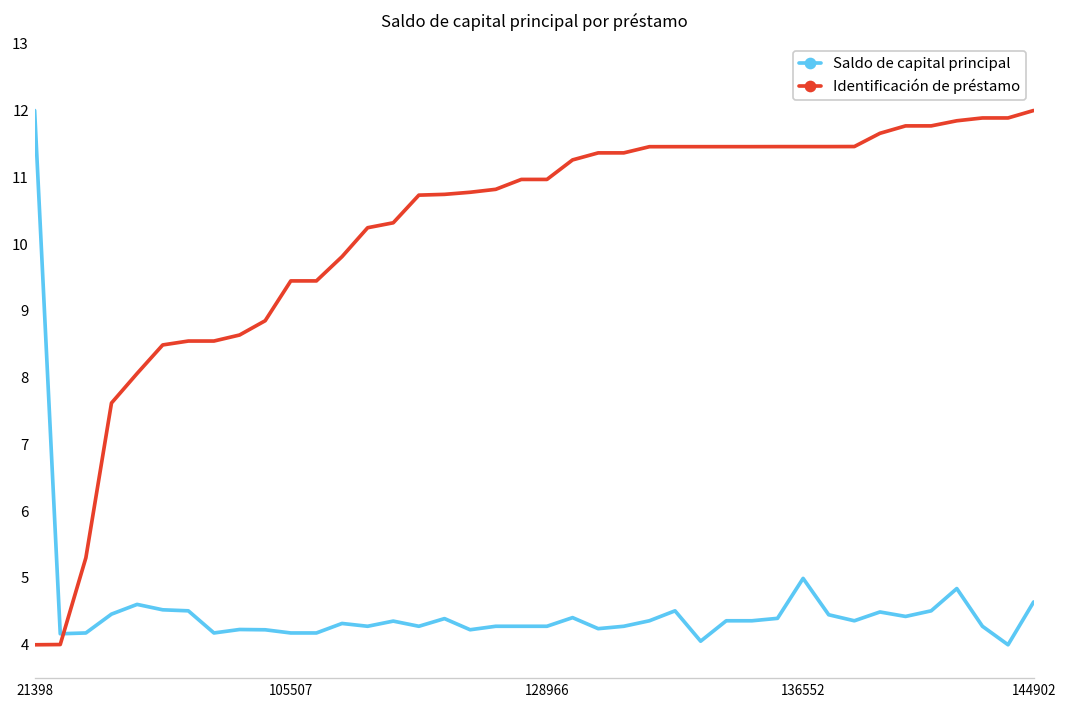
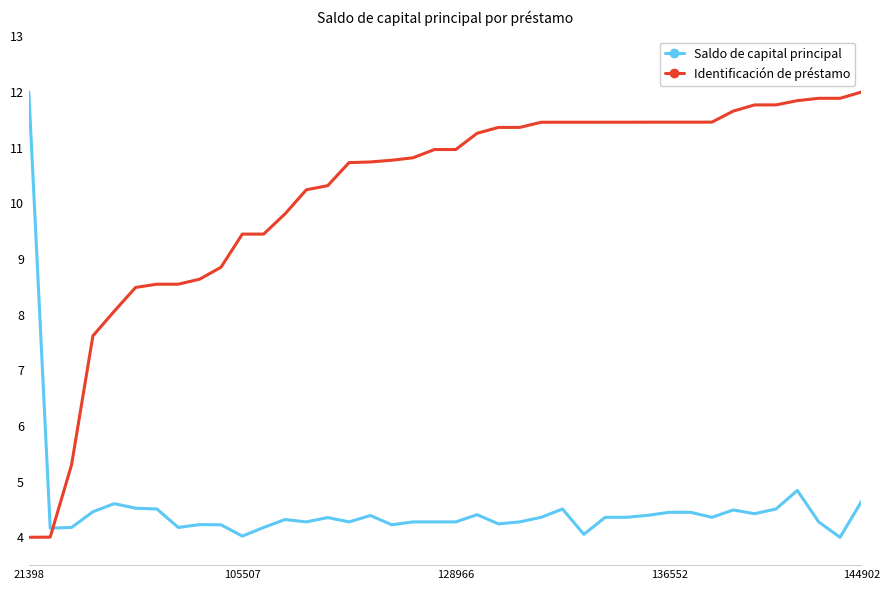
Saldo de capital principal, 105507: 4.2 -> 4.0
Saldo de capital principal, 136552: 5.0 -> 4.4
